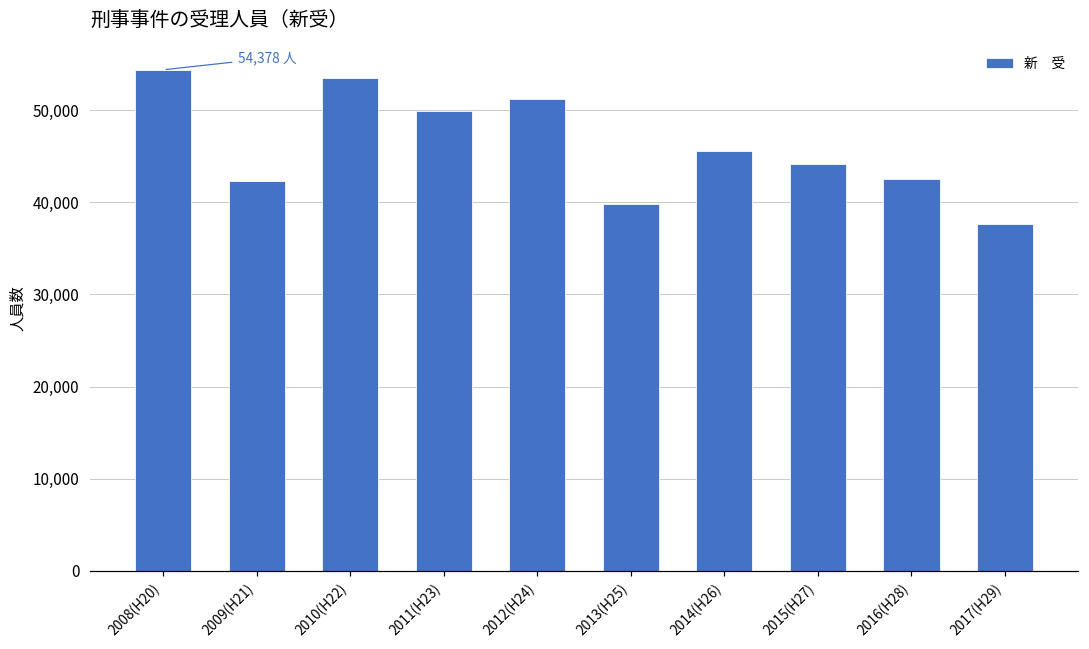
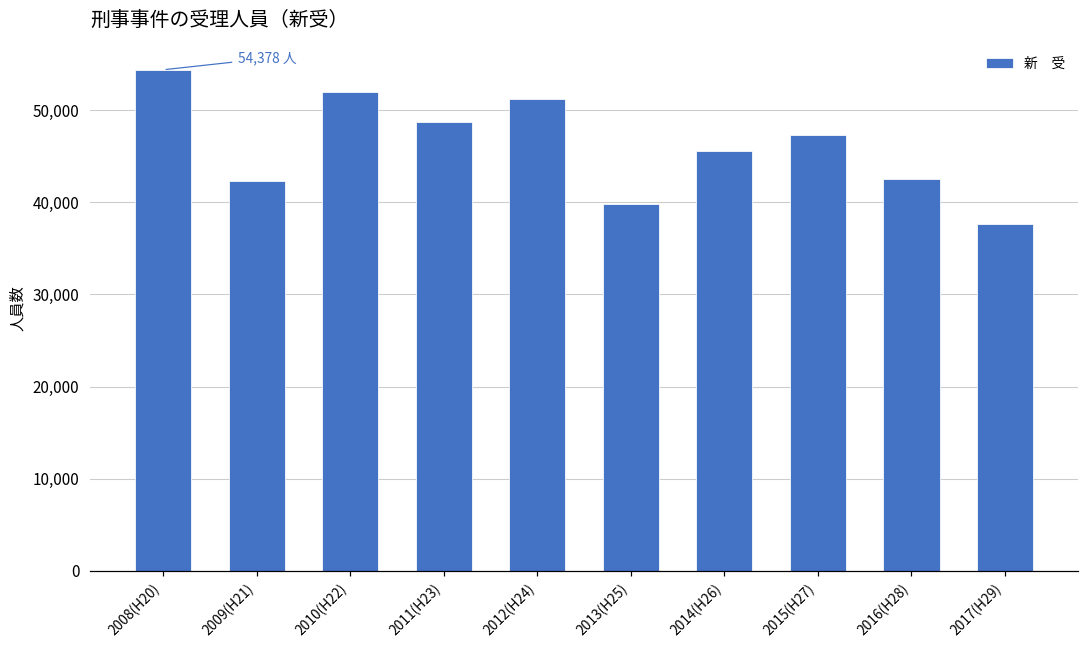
2010(H22): 53,000 -> 52,000
2011(H23): 50,000 -> 49,000
2015(H27): 44,000 -> 47,000
